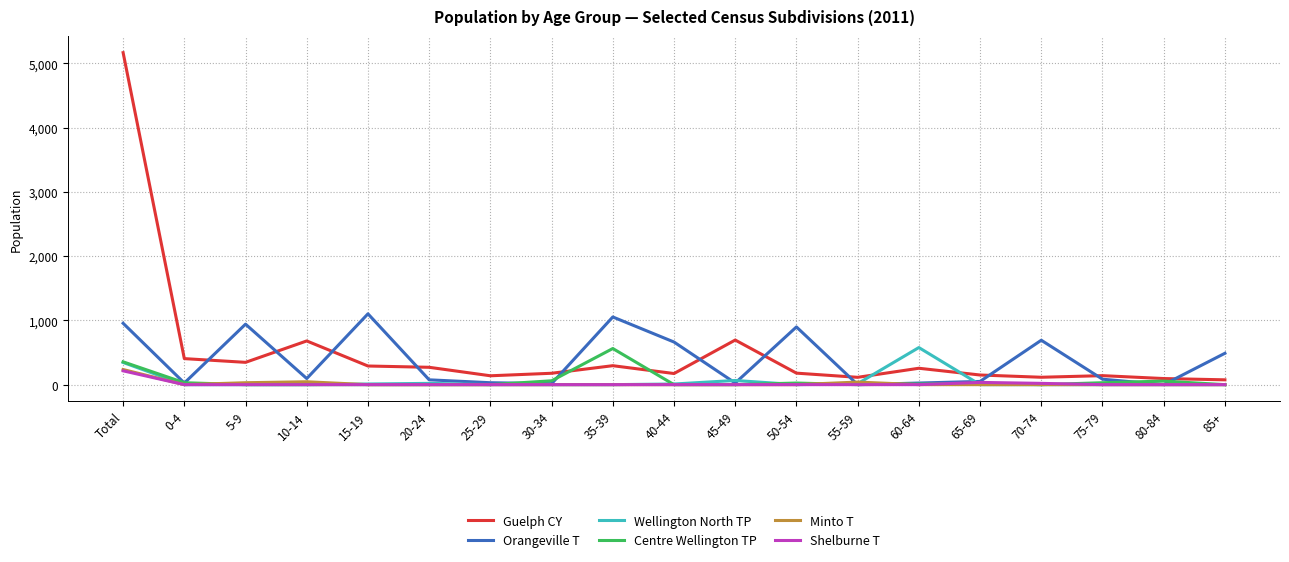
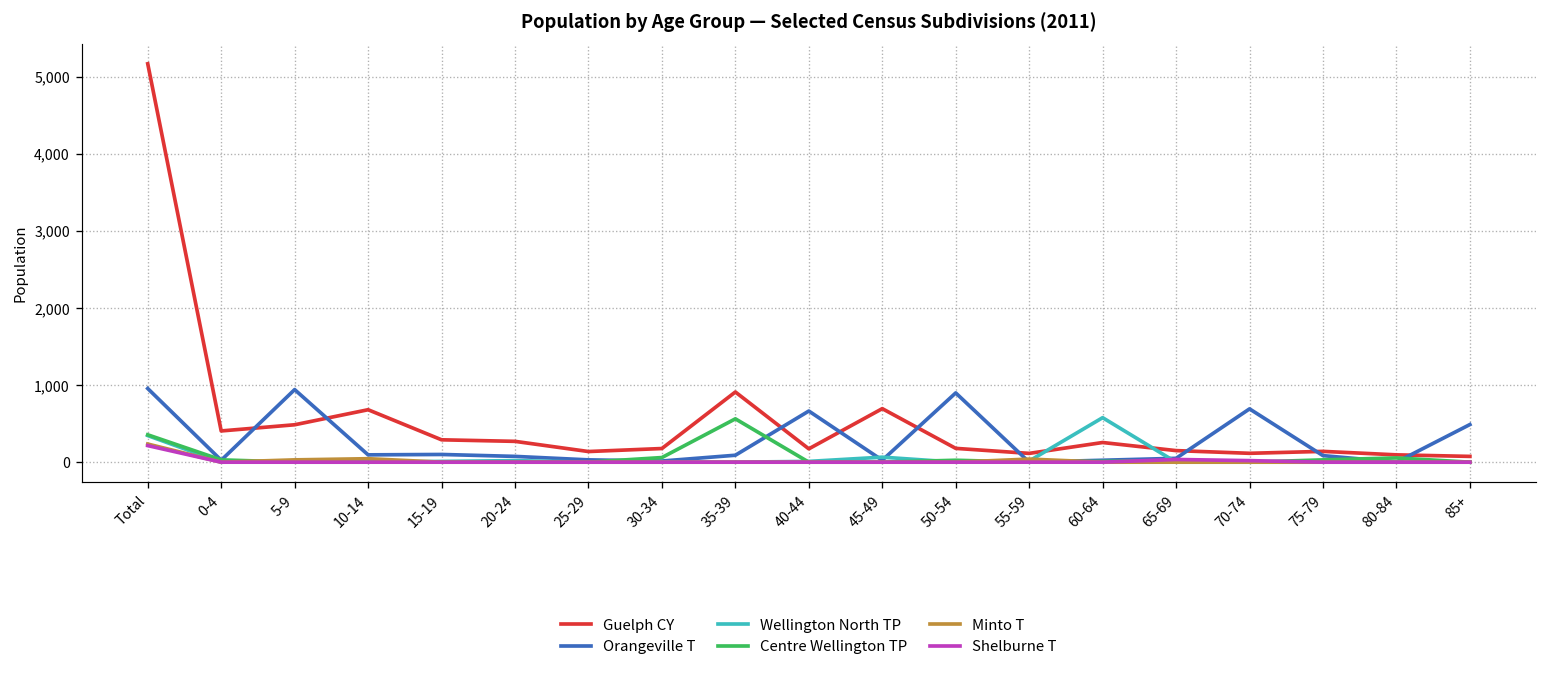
Guelph CY, 5-9: 300 -> 500
Orangeville T, 15-19: 1,100 -> 100
Guelph CY, 35-39: 300 -> 900
Orangeville T, 35-39: 1,100 -> 100
